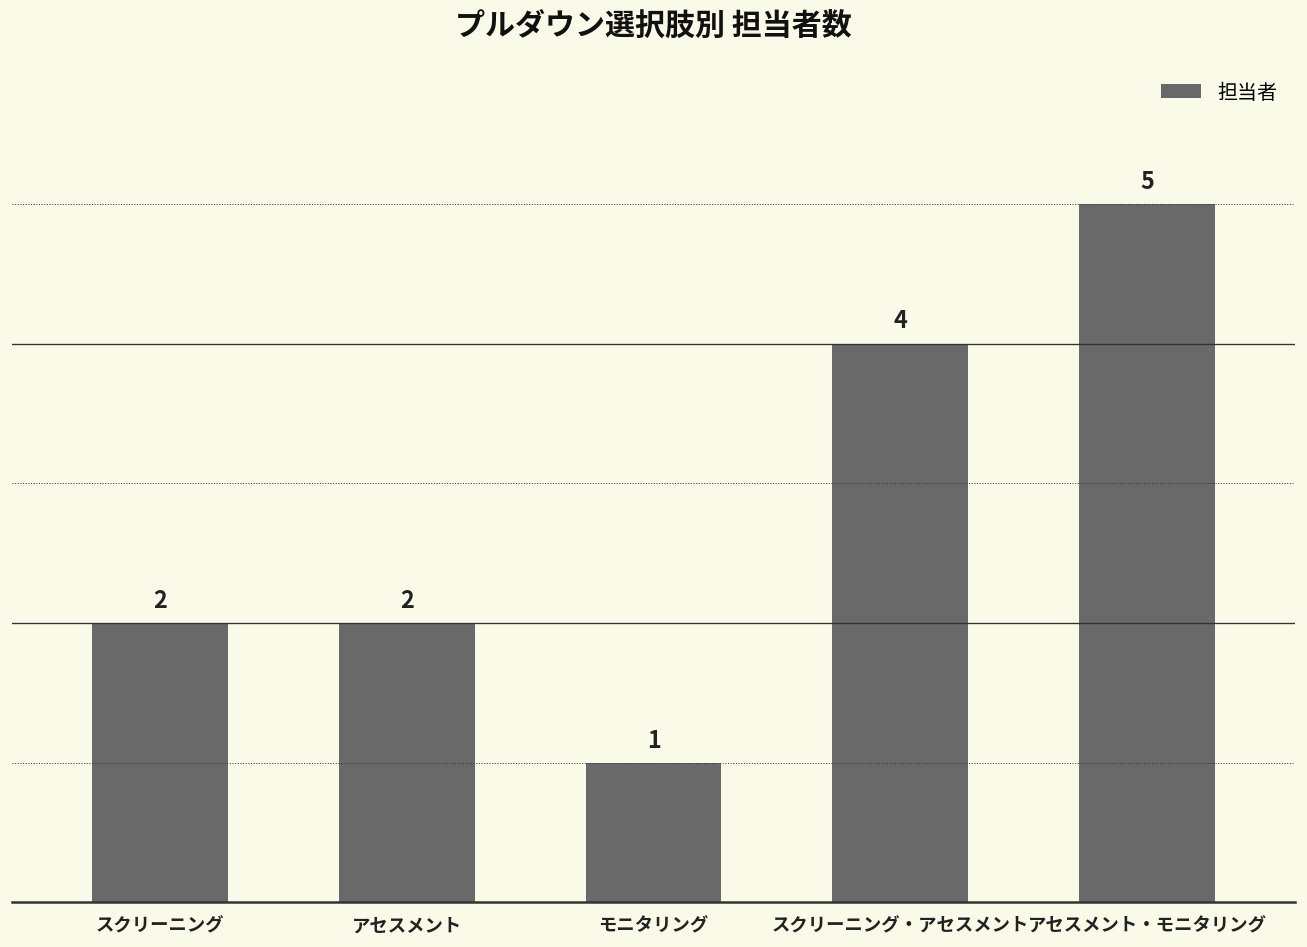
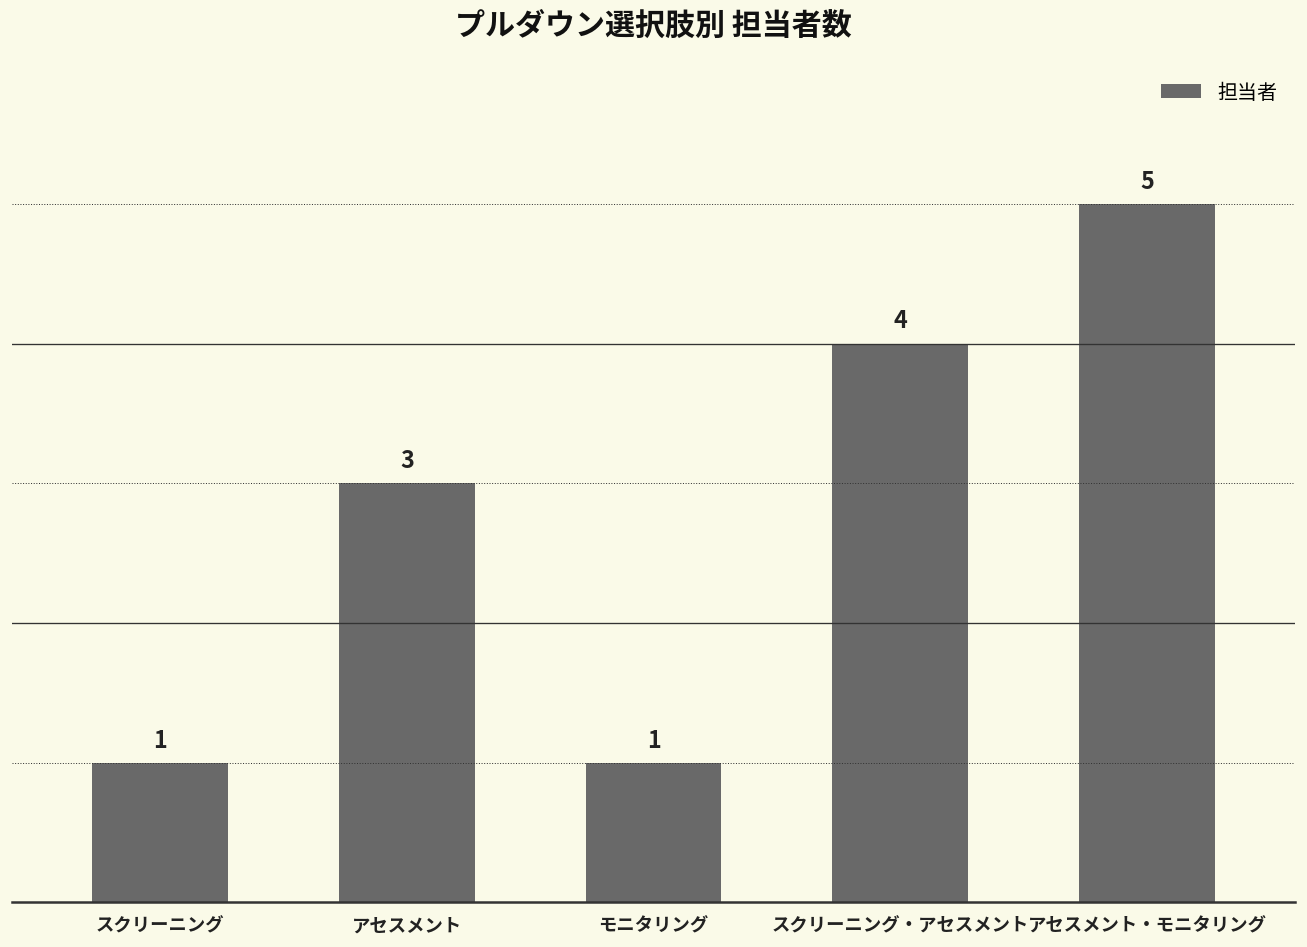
スクリーニング: 2 -> 1
アセスメント: 2 -> 3
